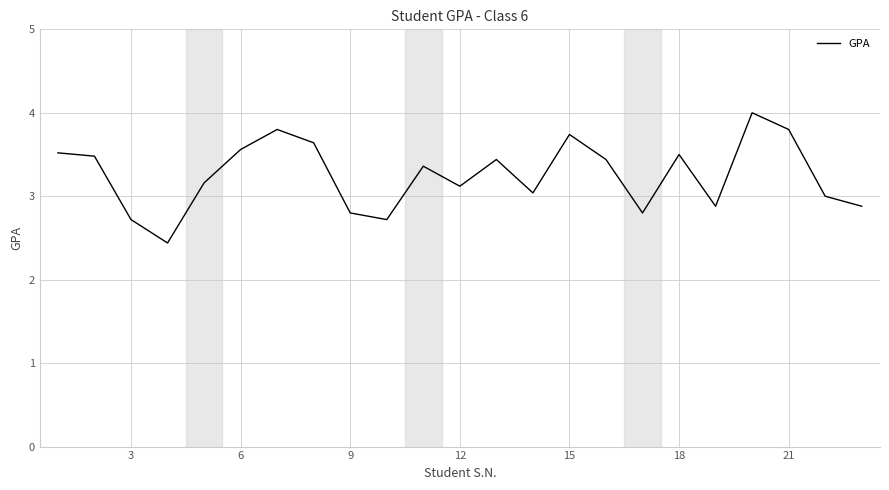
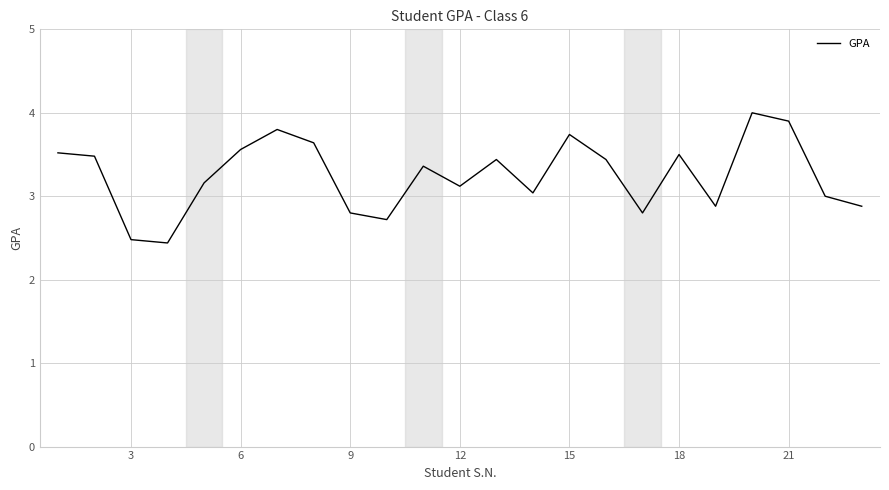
3: 2.7 -> 2.5
21: 3.8 -> 3.9
